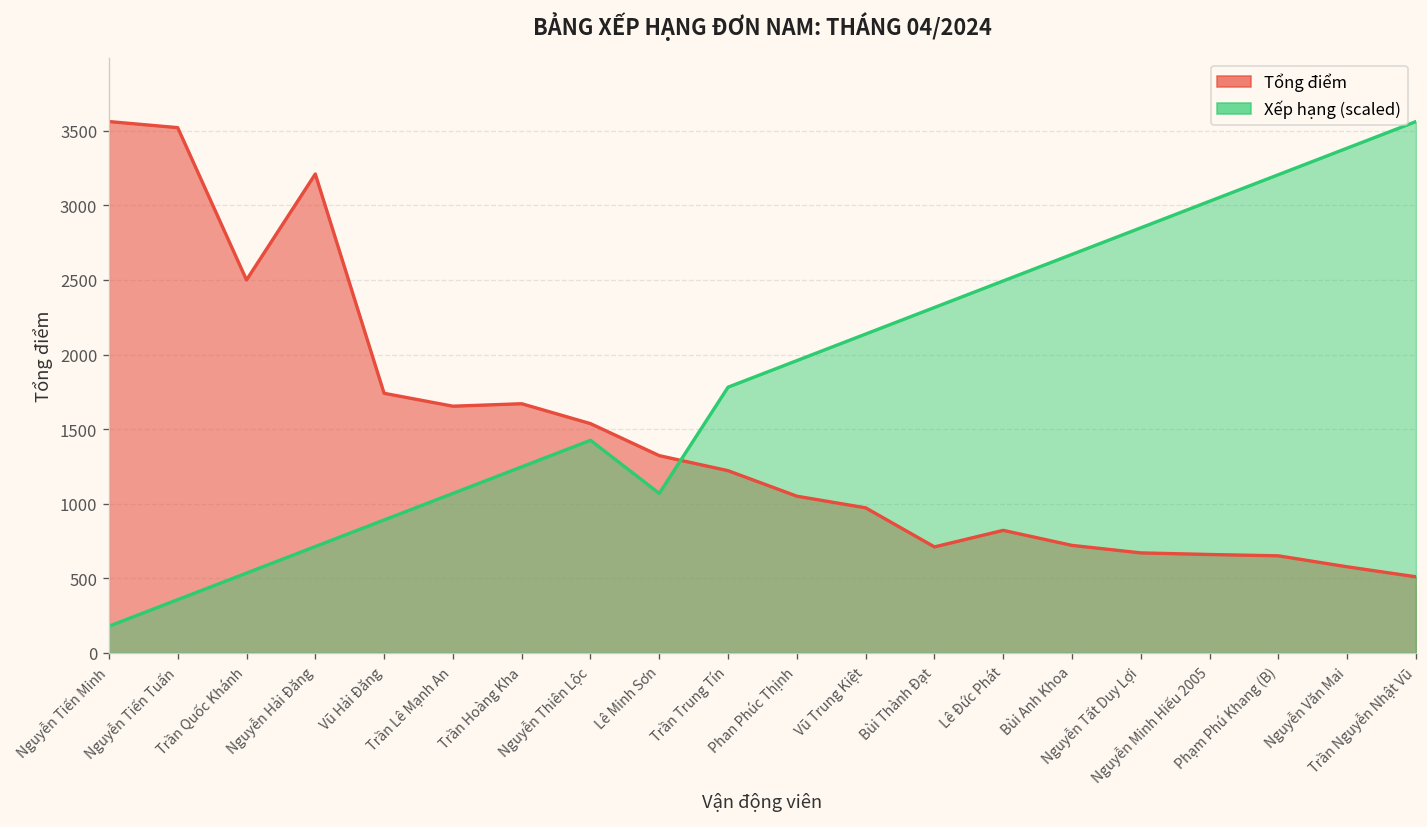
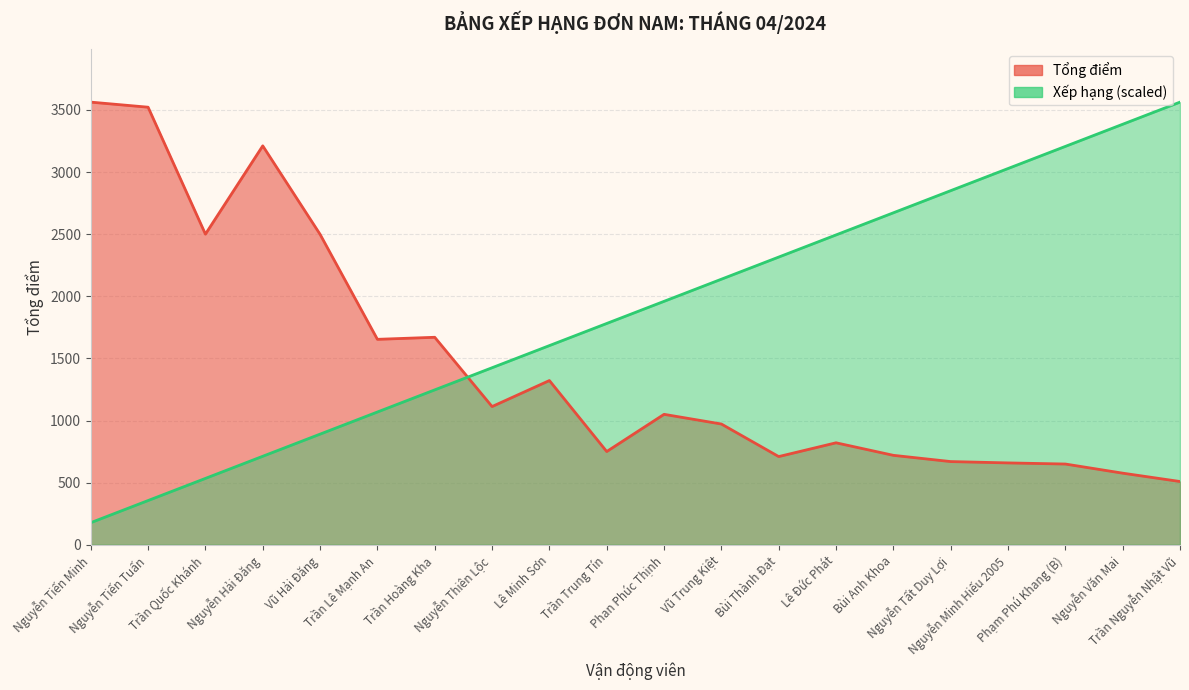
Tổng điểm, Vũ Hải Đăng: 1740 -> 2500
Tổng điểm, Nguyễn Thiên Lộc: 1540 -> 1110
Xếp hạng (scaled), Lê Minh Sơn: 1070 -> 1600
Tổng điểm, Trần Trung Tín: 1220 -> 750
